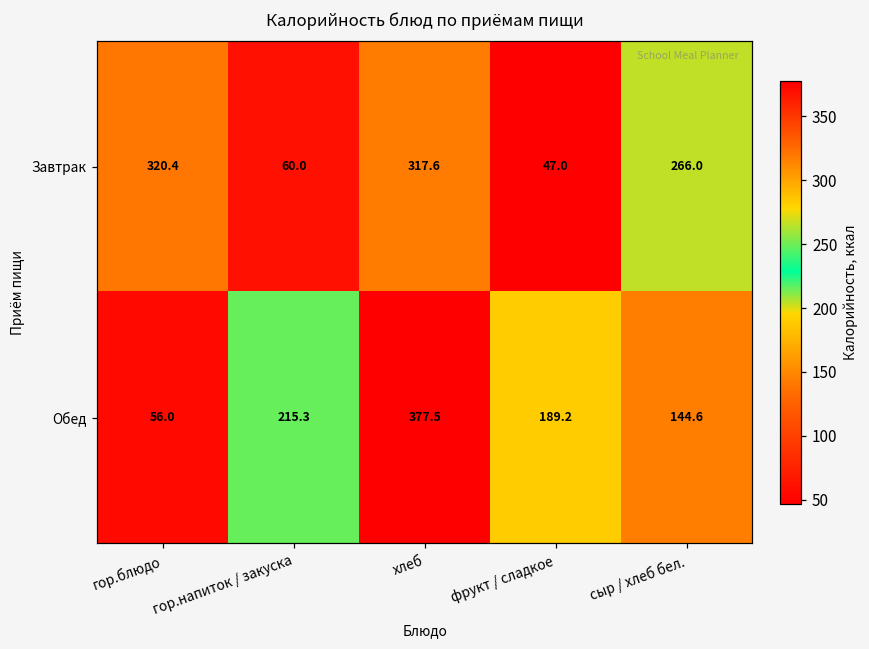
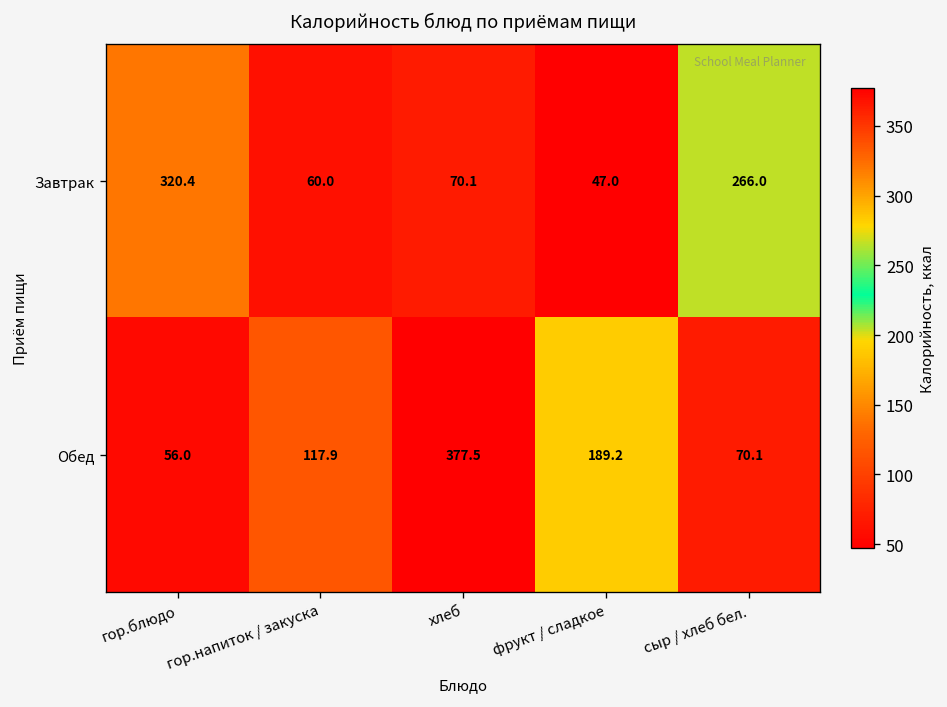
Завтрак, хлеб: 317.6 -> 70.1
Обед, гор.напиток / закуска: 215.3 -> 117.9
Обед, сыр / хлеб бел.: 144.6 -> 70.1
